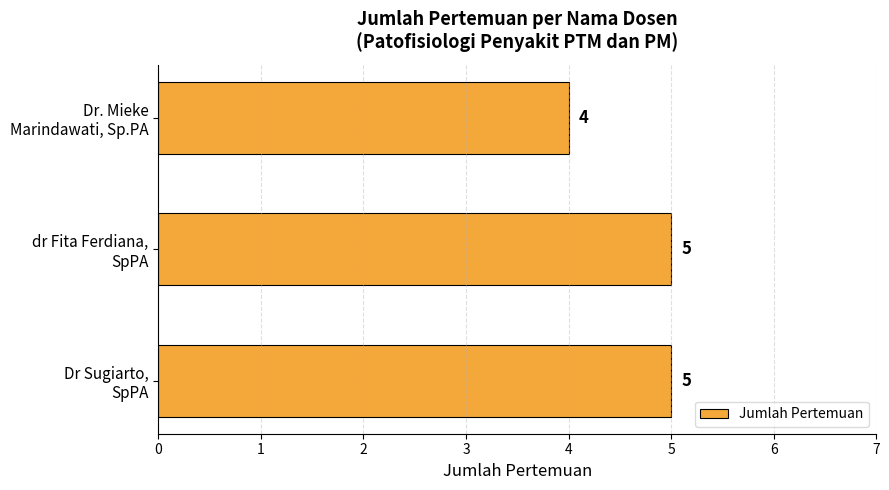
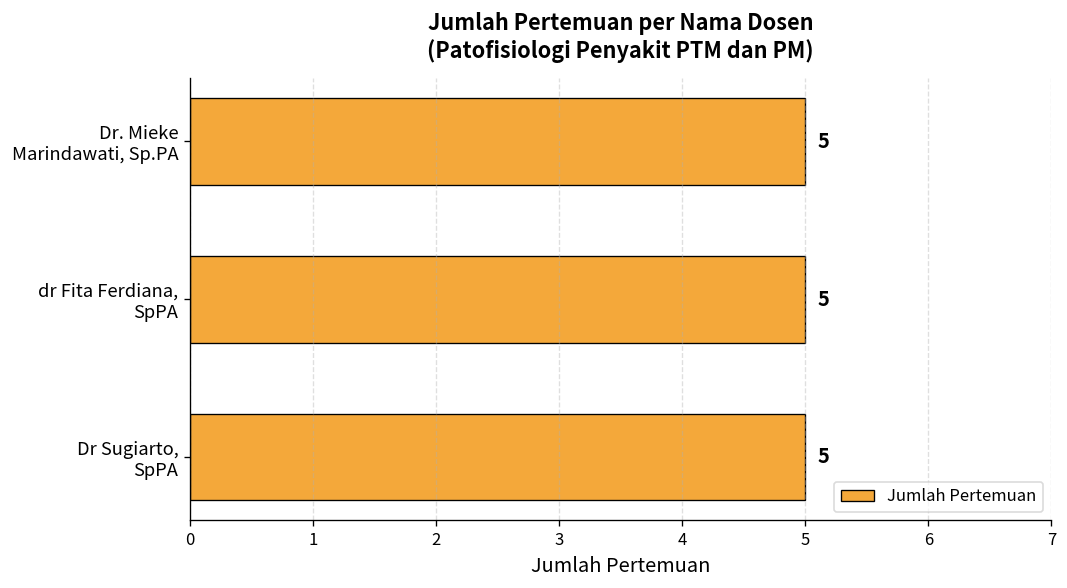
Dr. Mieke Marindawati, Sp.PA: 4 -> 5
